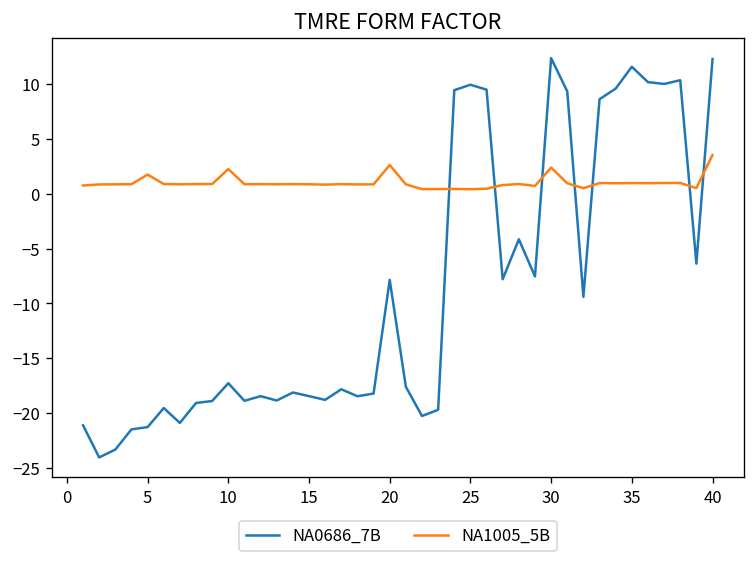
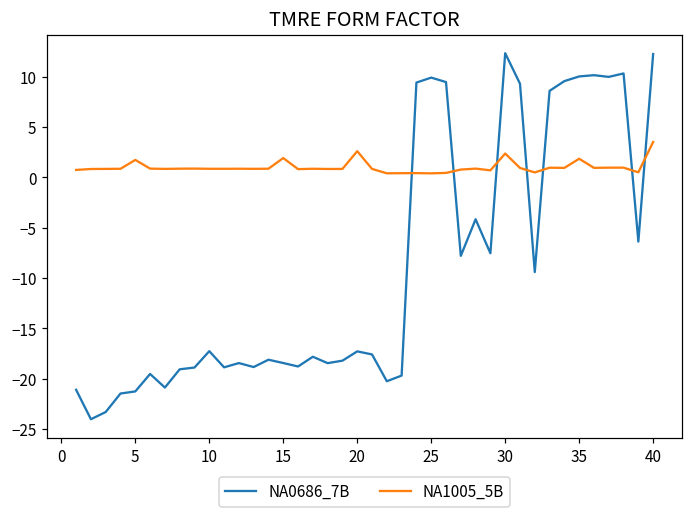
NA1005_5B, 10: 2 -> 1
NA1005_5B, 15: 1 -> 2
NA0686_7B, 20: -8 -> -17
NA0686_7B, 35: 12 -> 10
NA1005_5B, 35: 1 -> 2
